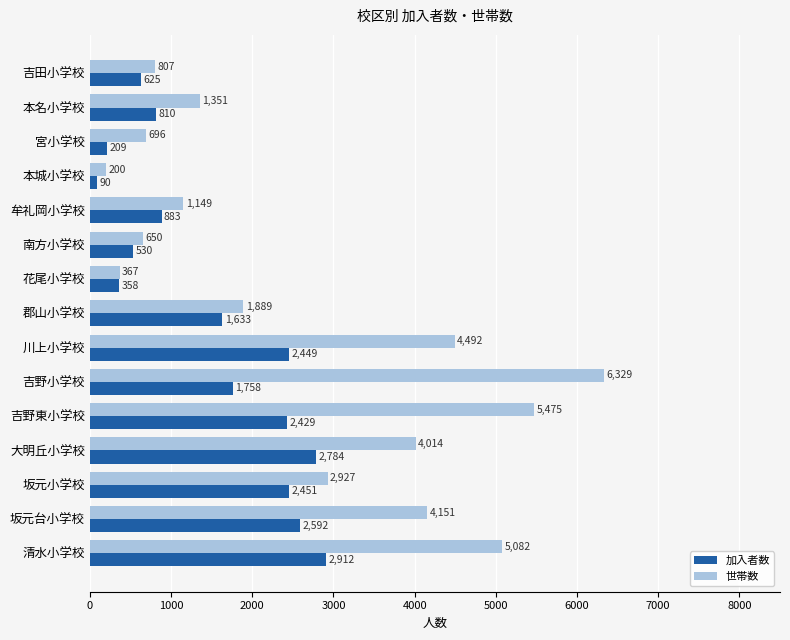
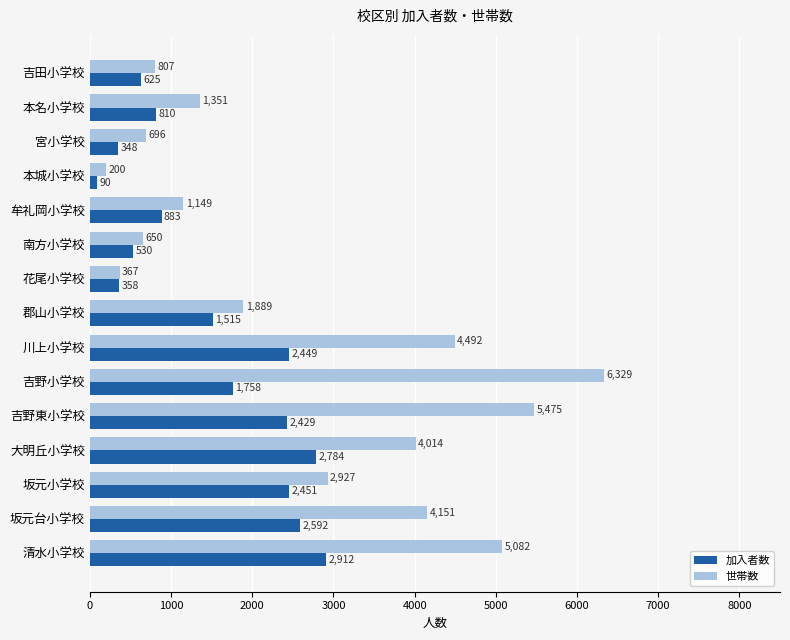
加入者数, 宮小学校: 209 -> 348
加入者数, 郡山小学校: 1,633 -> 1,515
